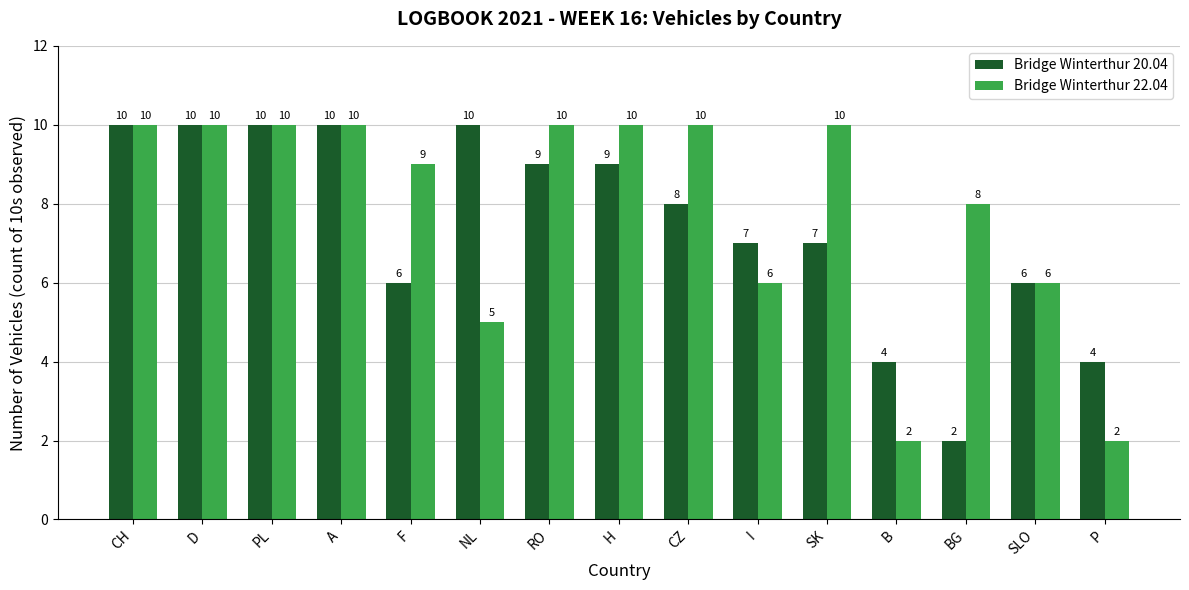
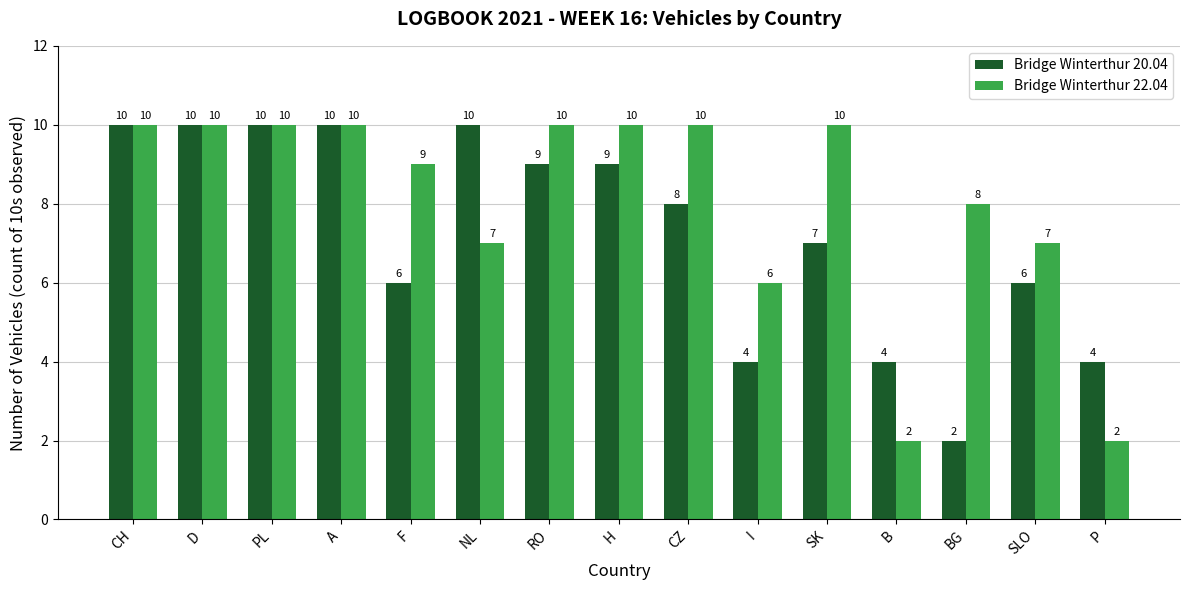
Bridge Winterthur 22.04, NL: 5 -> 7
Bridge Winterthur 20.04, I: 7 -> 4
Bridge Winterthur 22.04, SLO: 6 -> 7
